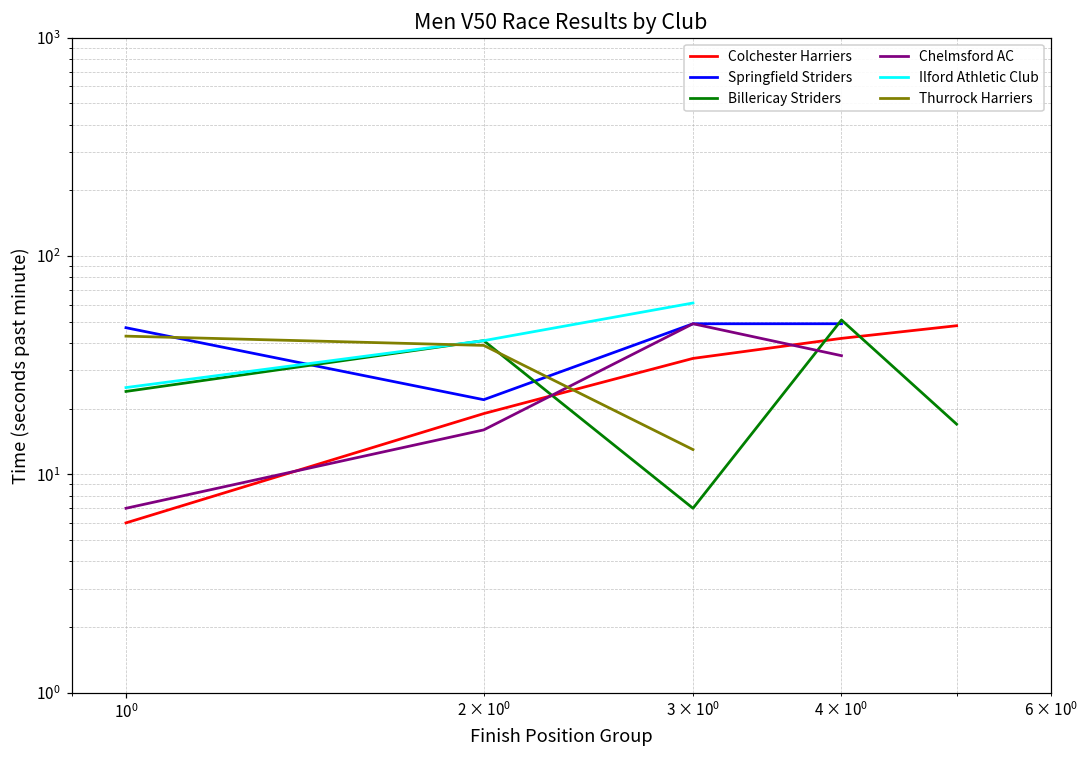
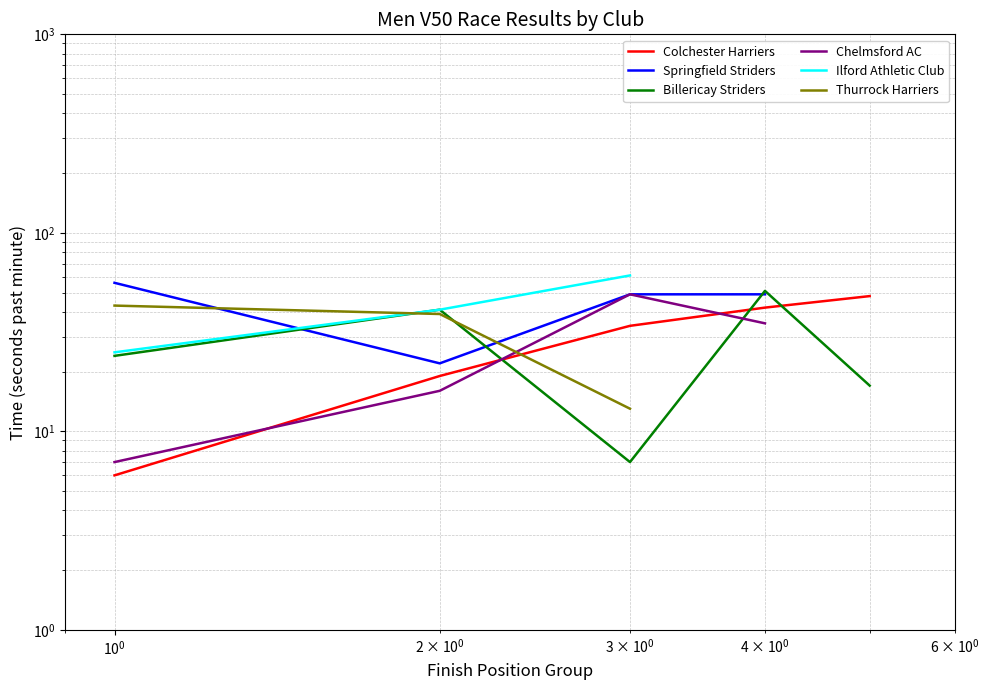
Springfield Striders, 10^0: 47 -> 56
